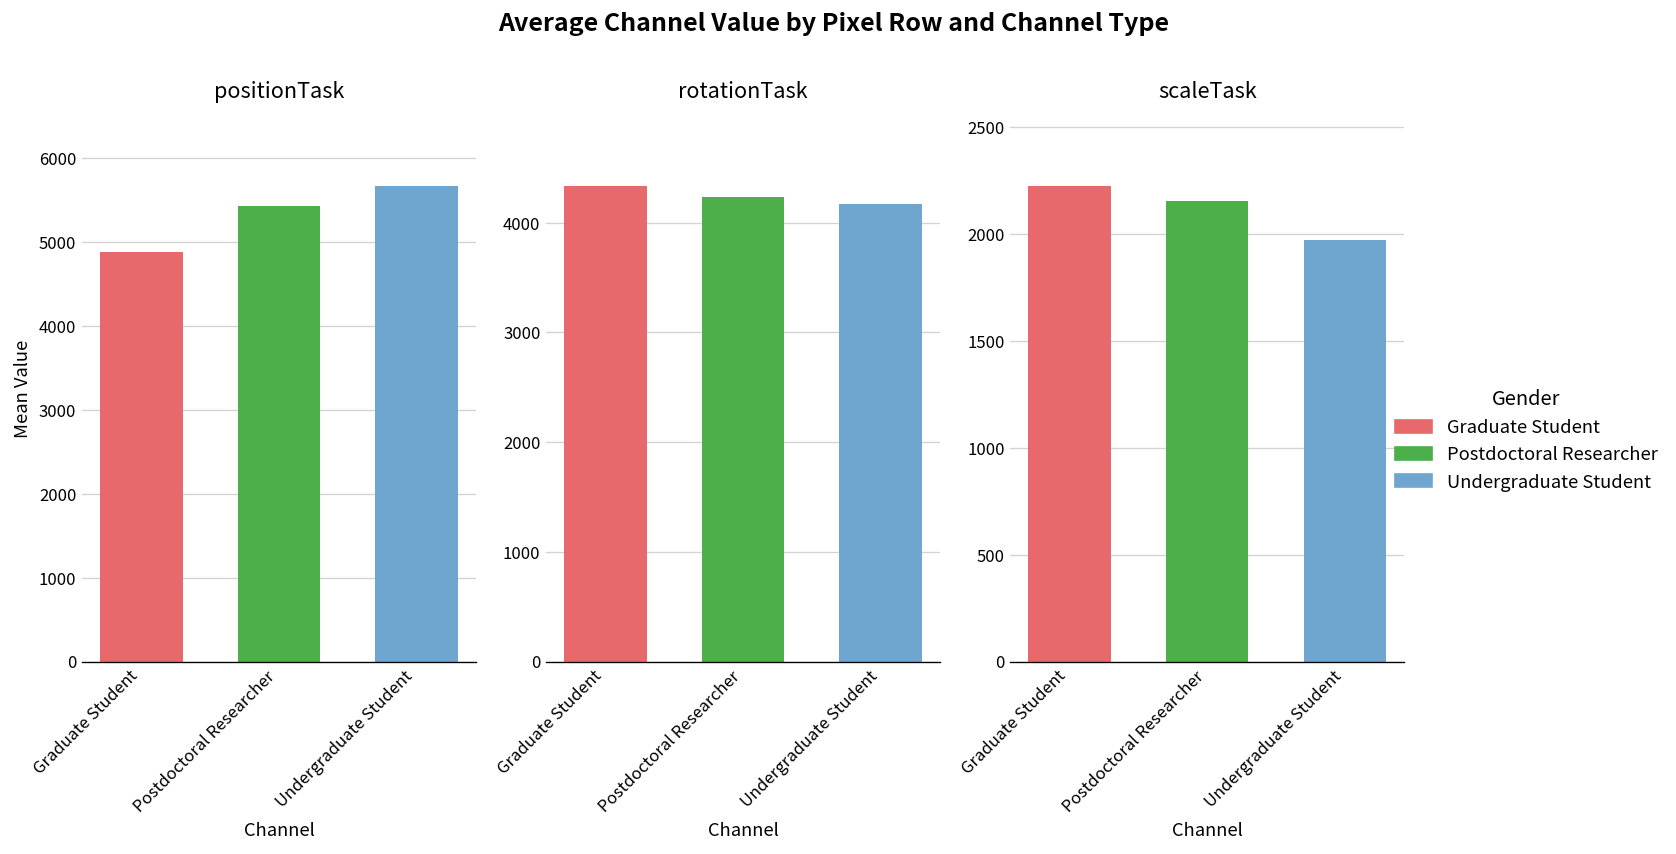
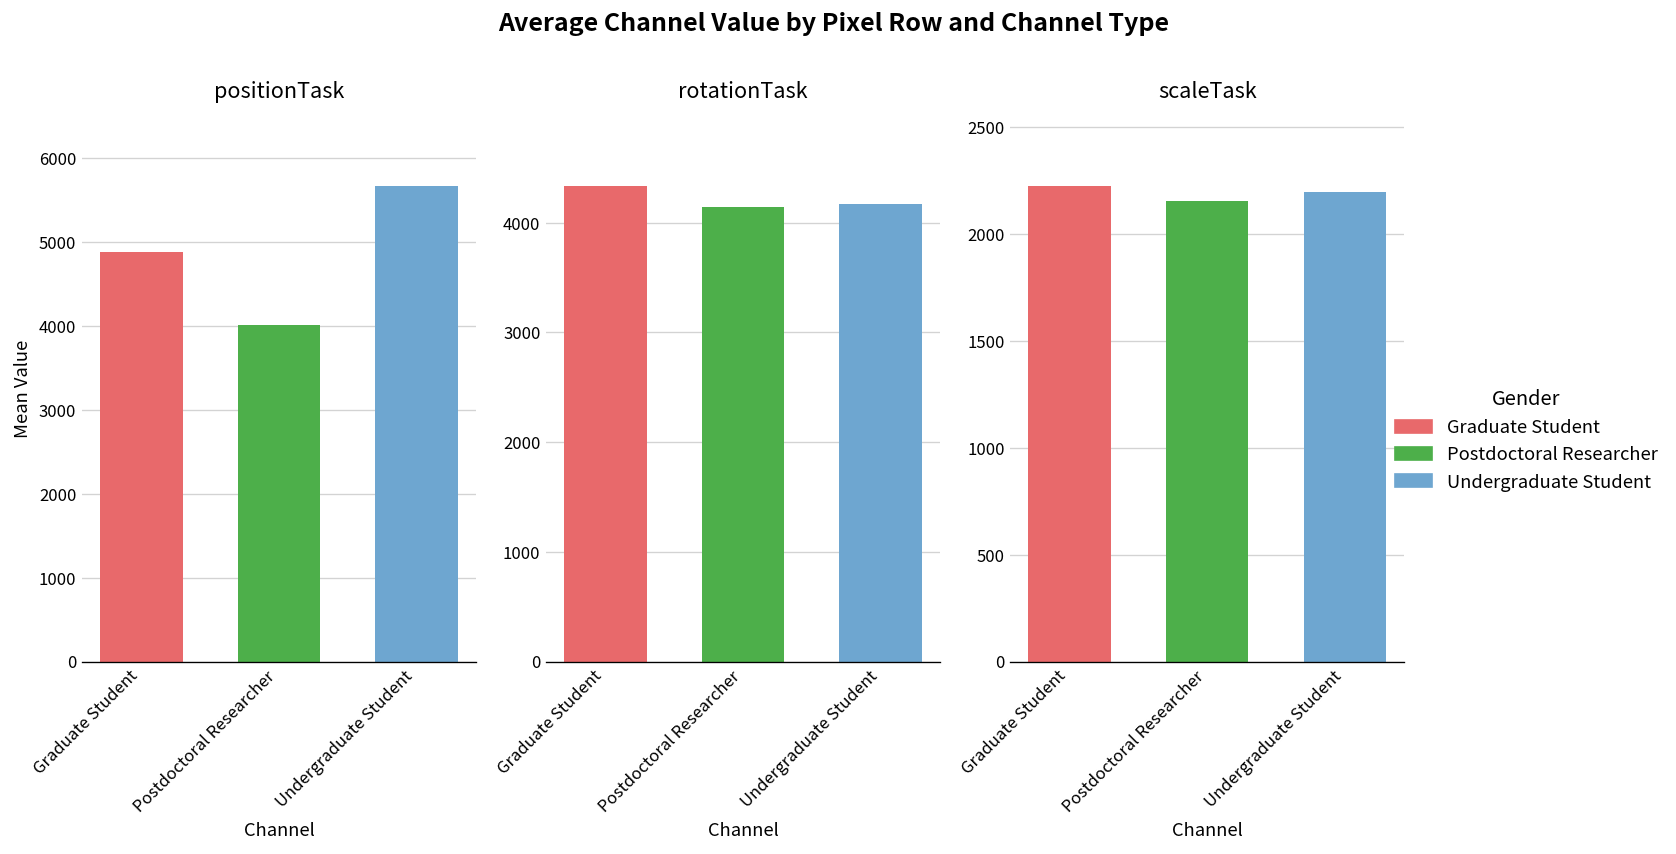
positionTask, Postdoctoral Researcher: 5400 -> 4000
rotationTask, Postdoctoral Researcher: 4200 -> 4100
scaleTask, Undergraduate Student: 1980 -> 2200
